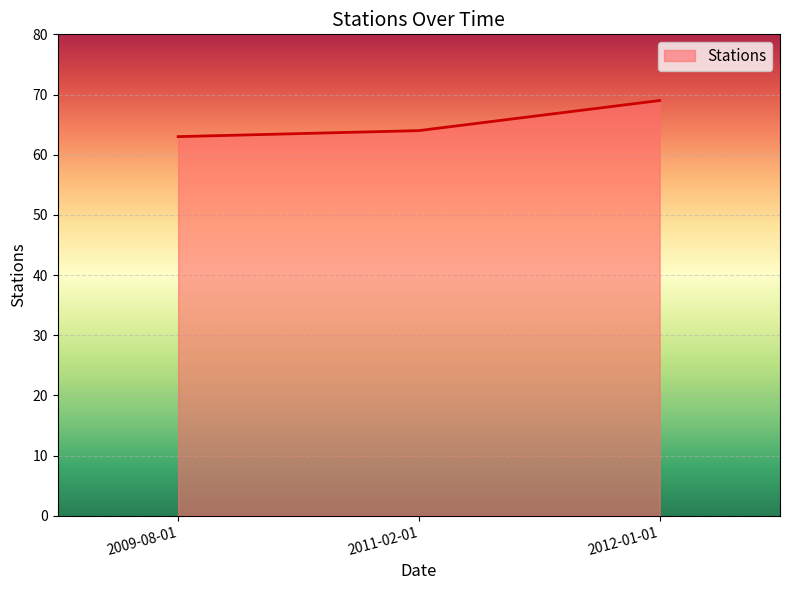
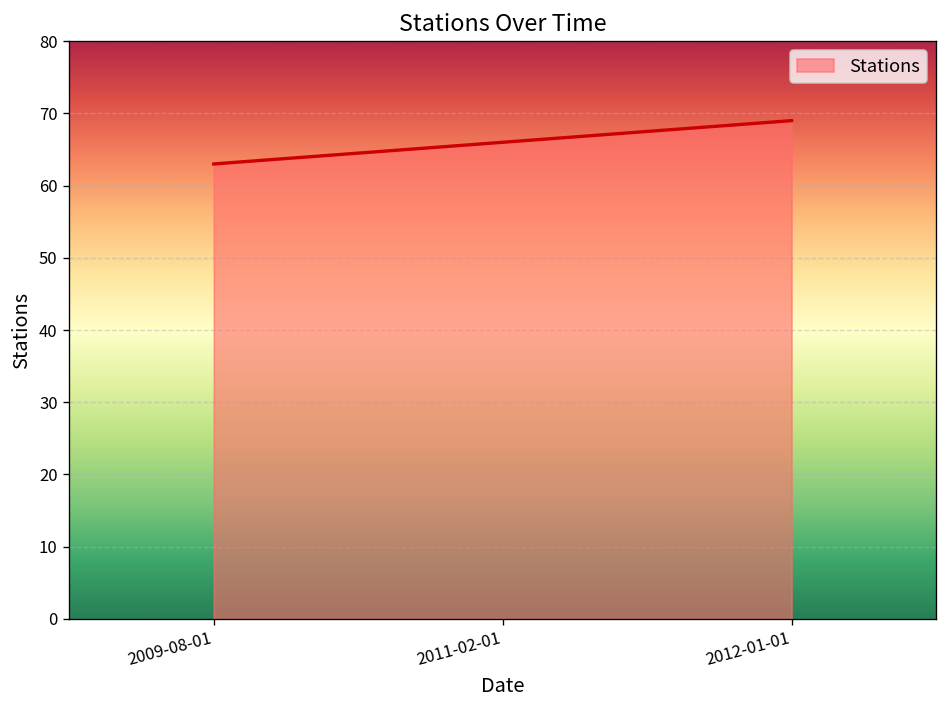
2011-02-01: 64 -> 66
